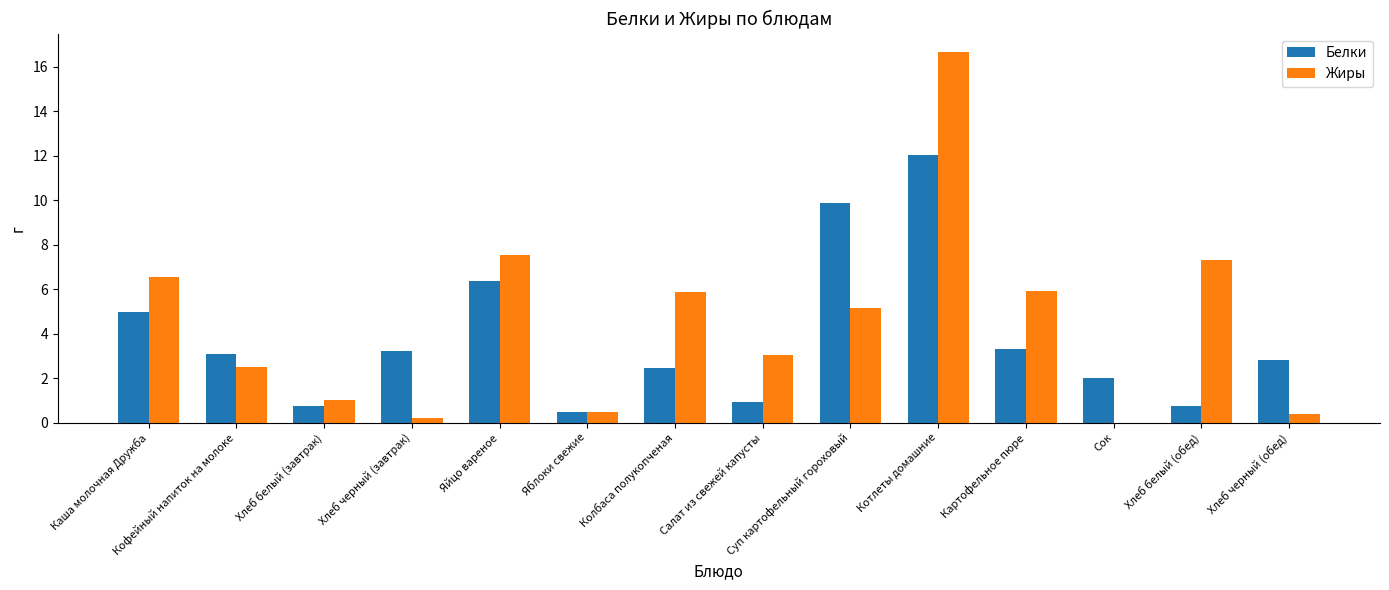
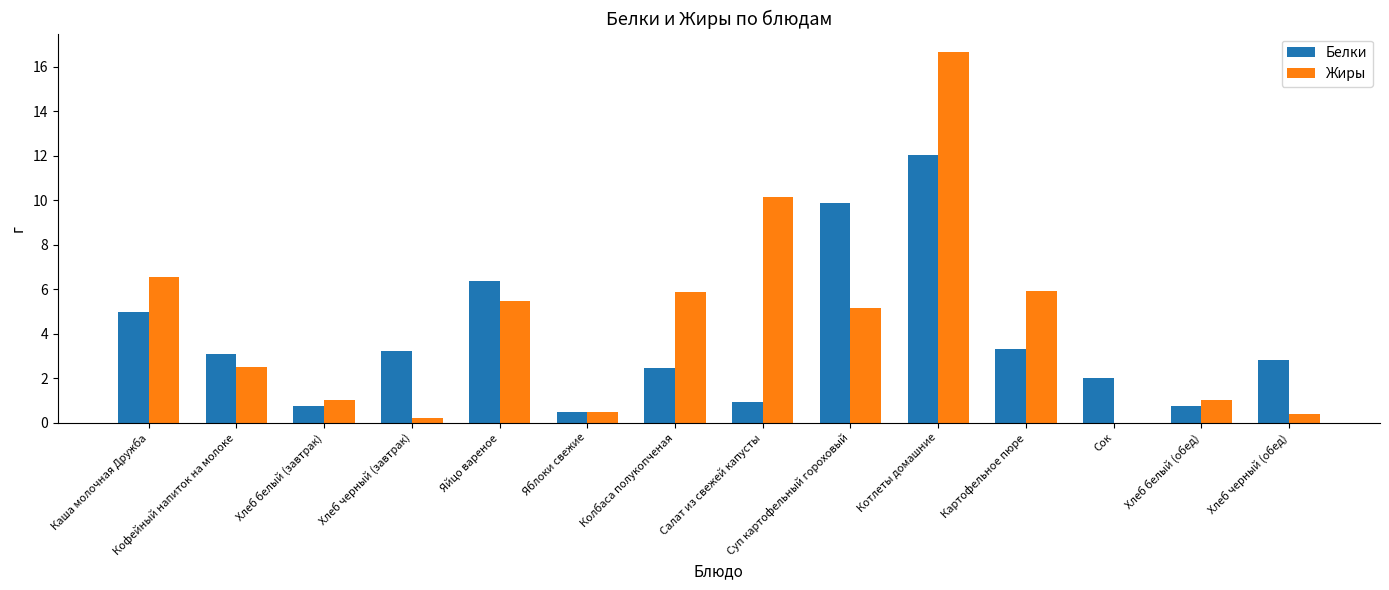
Жиры, Яйцо вареное: 7.5 -> 5.5
Жиры, Салат из свежей капусты: 3.0 -> 10.2
Жиры, Хлеб белый (обед): 7.3 -> 1.0
